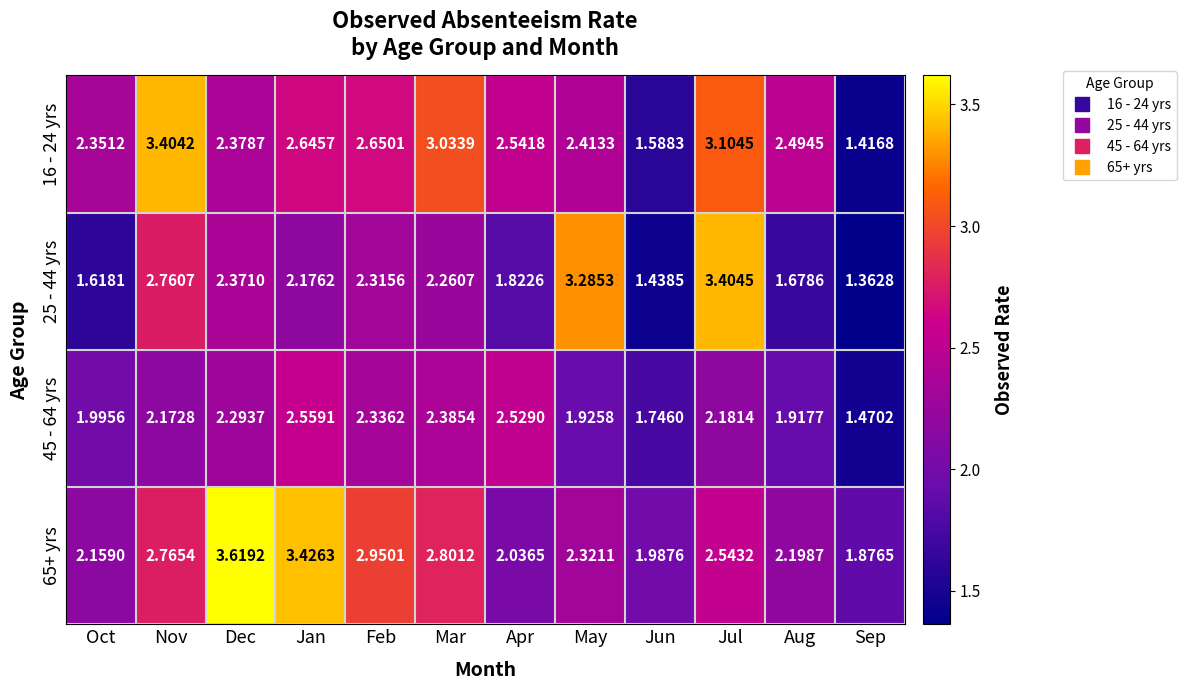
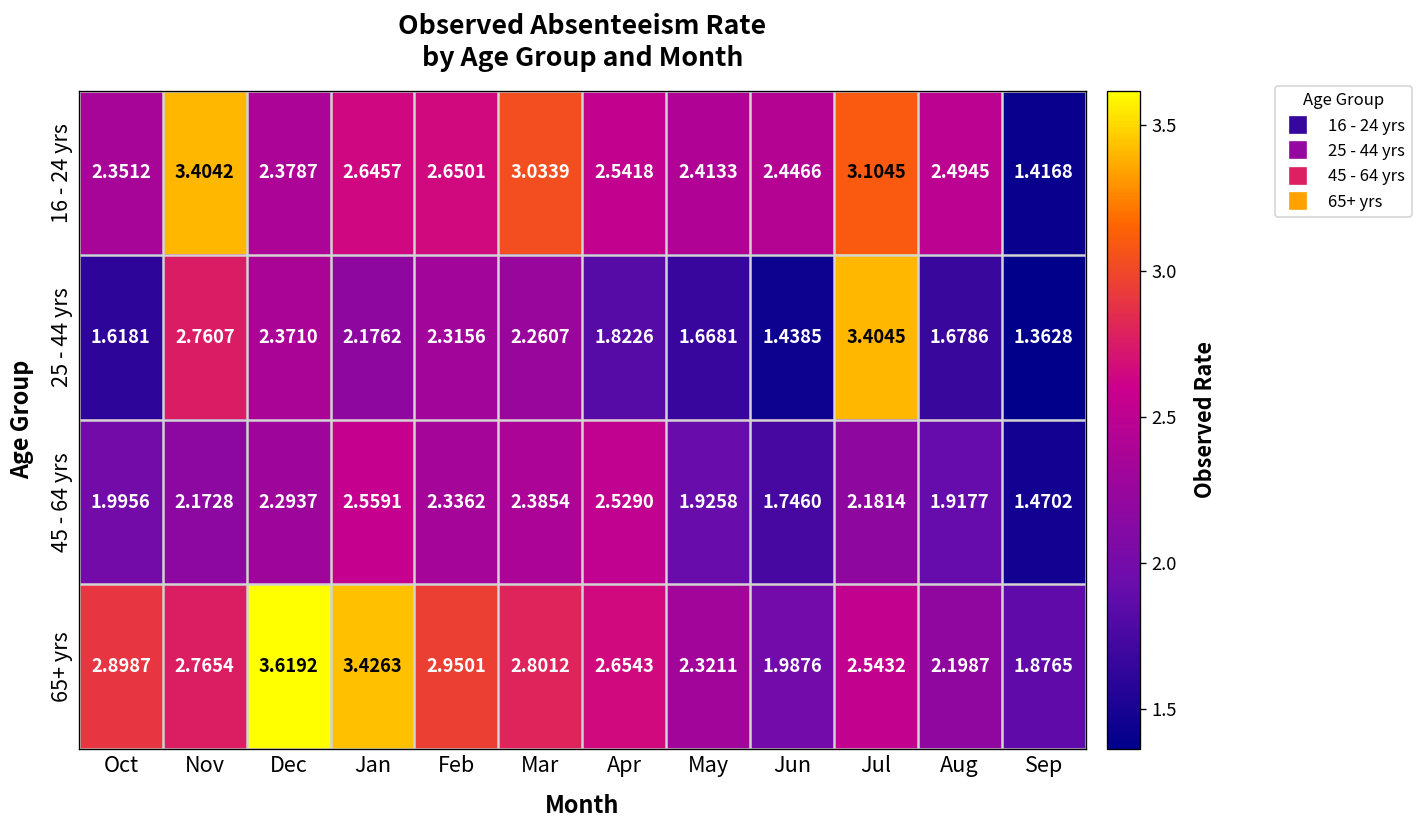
16 - 24 yrs, Jun: 1.5883 -> 2.4466
25 - 44 yrs, May: 3.2853 -> 1.6681
65+ yrs, Oct: 2.1590 -> 2.8987
65+ yrs, Apr: 2.0365 -> 2.6543
